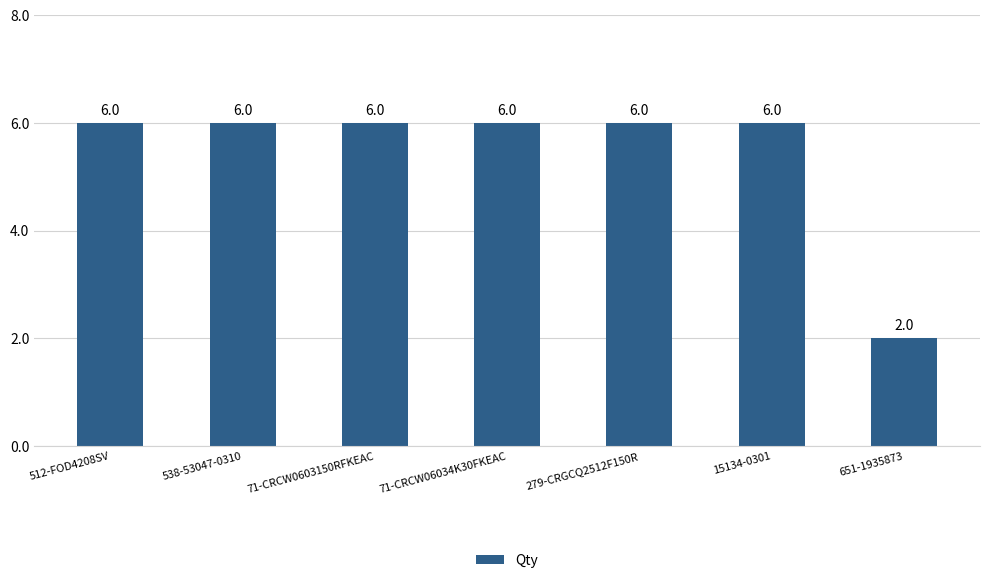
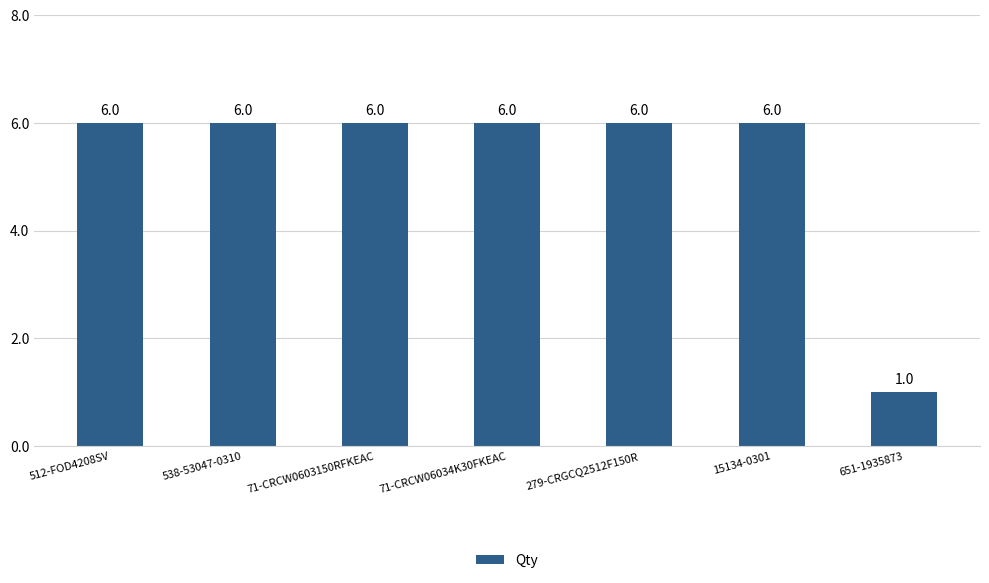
651-1935873: 2.0 -> 1.0
